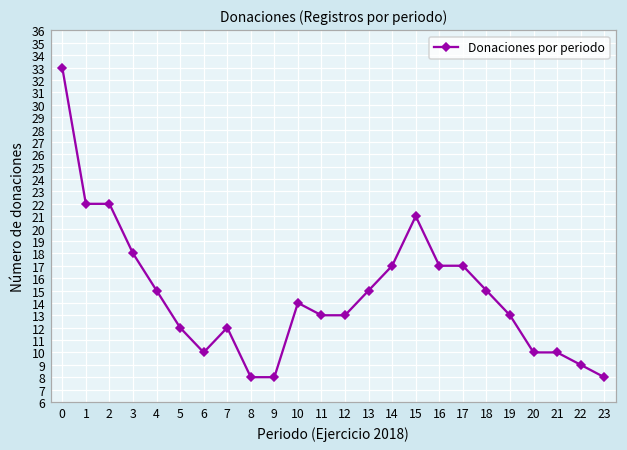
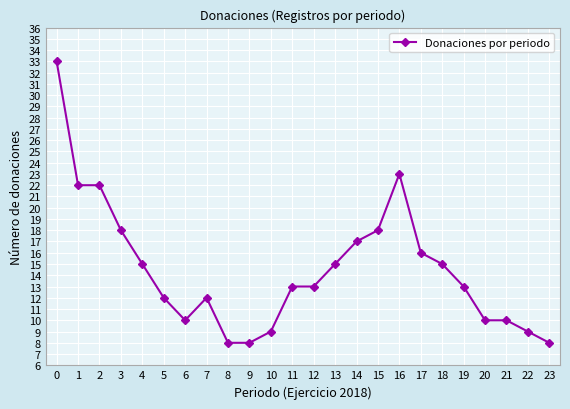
10: 14 -> 9
15: 21 -> 18
16: 17 -> 23
17: 17 -> 16
